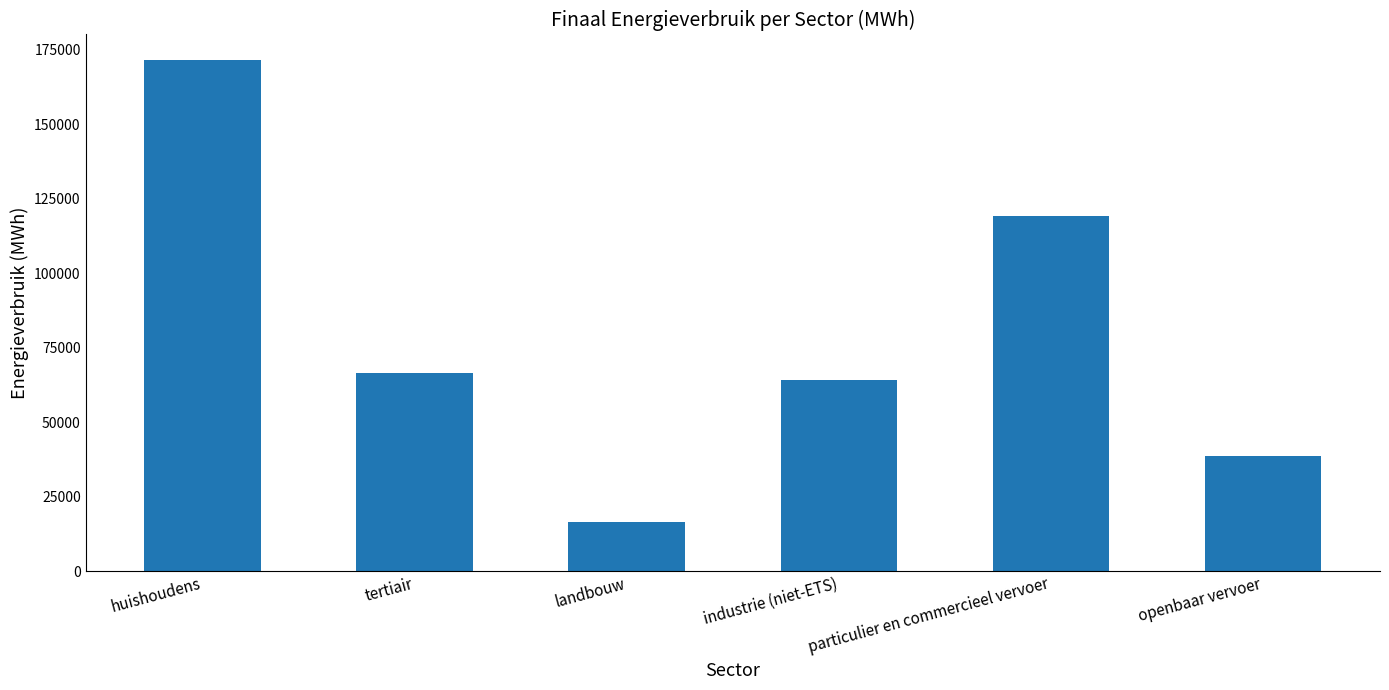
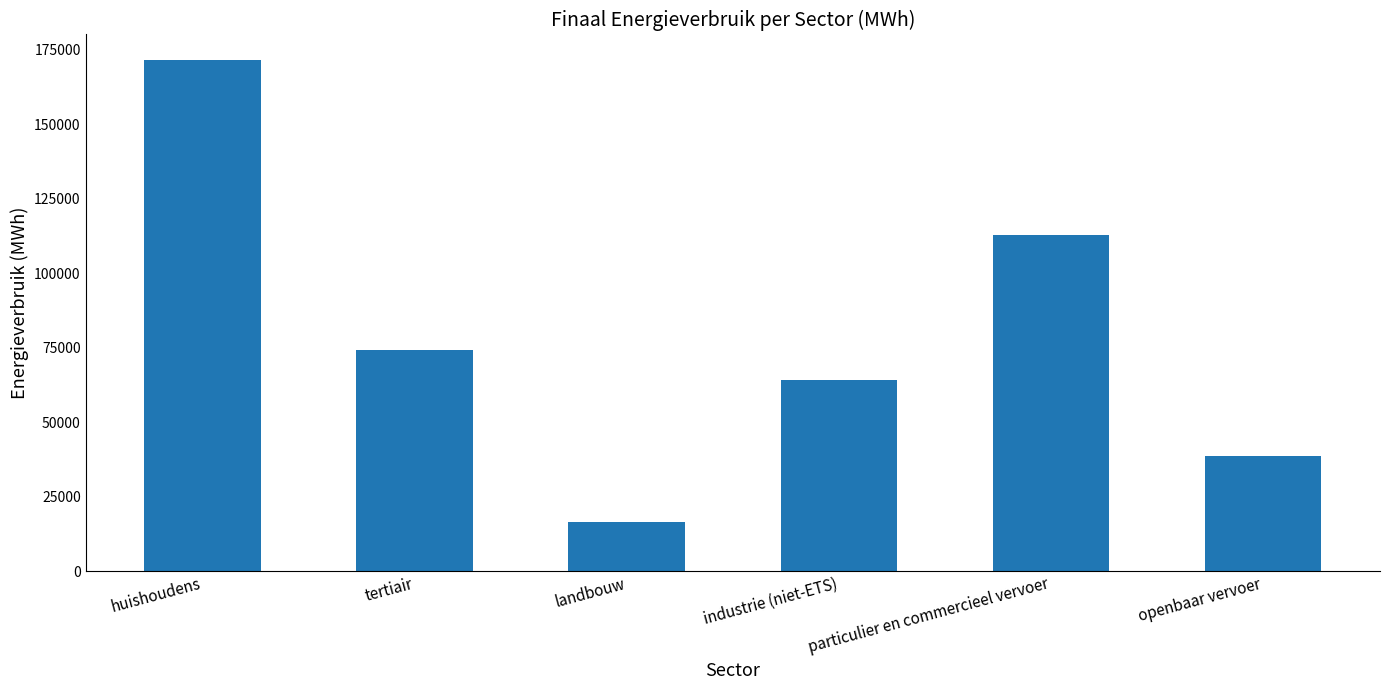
tertiair: 67000 -> 74000
particulier en commercieel vervoer: 119000 -> 113000
